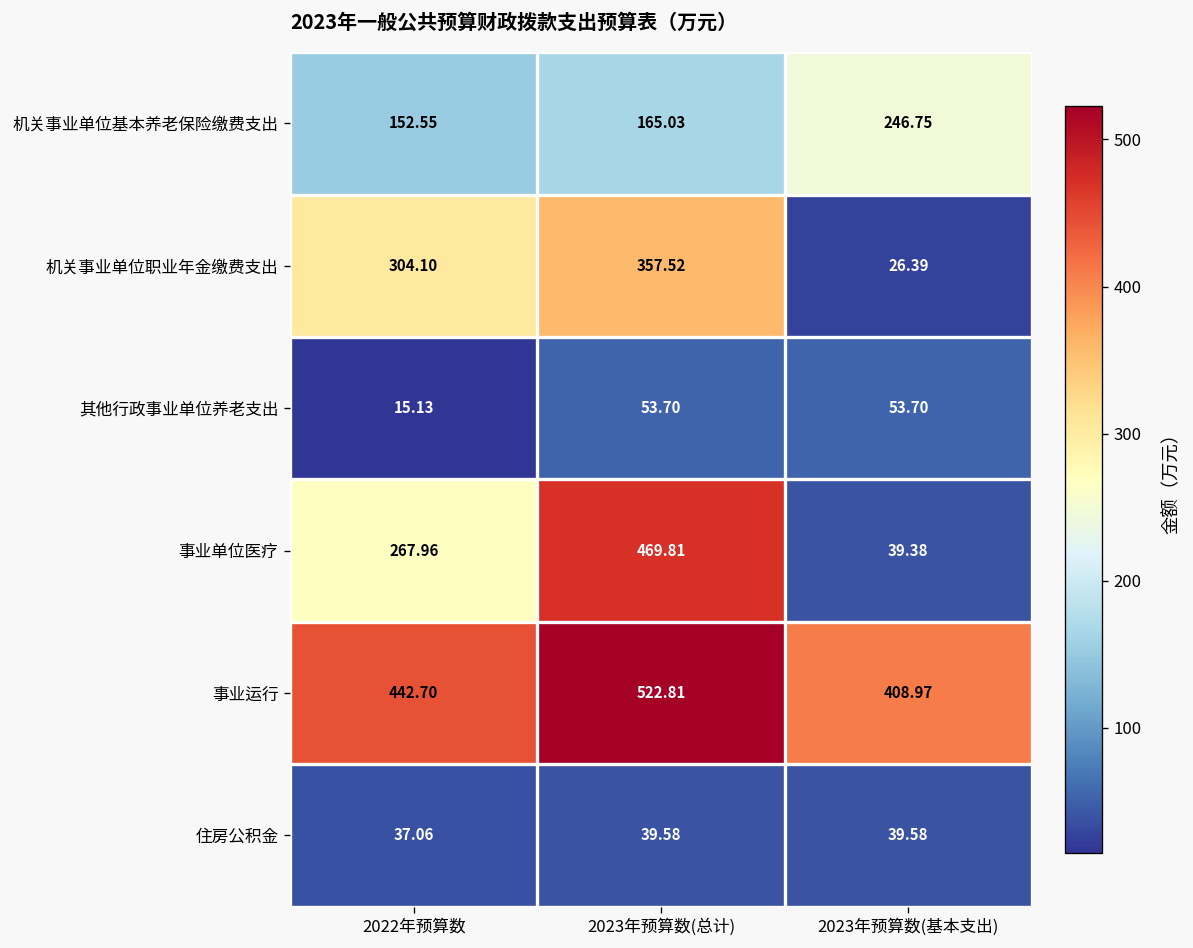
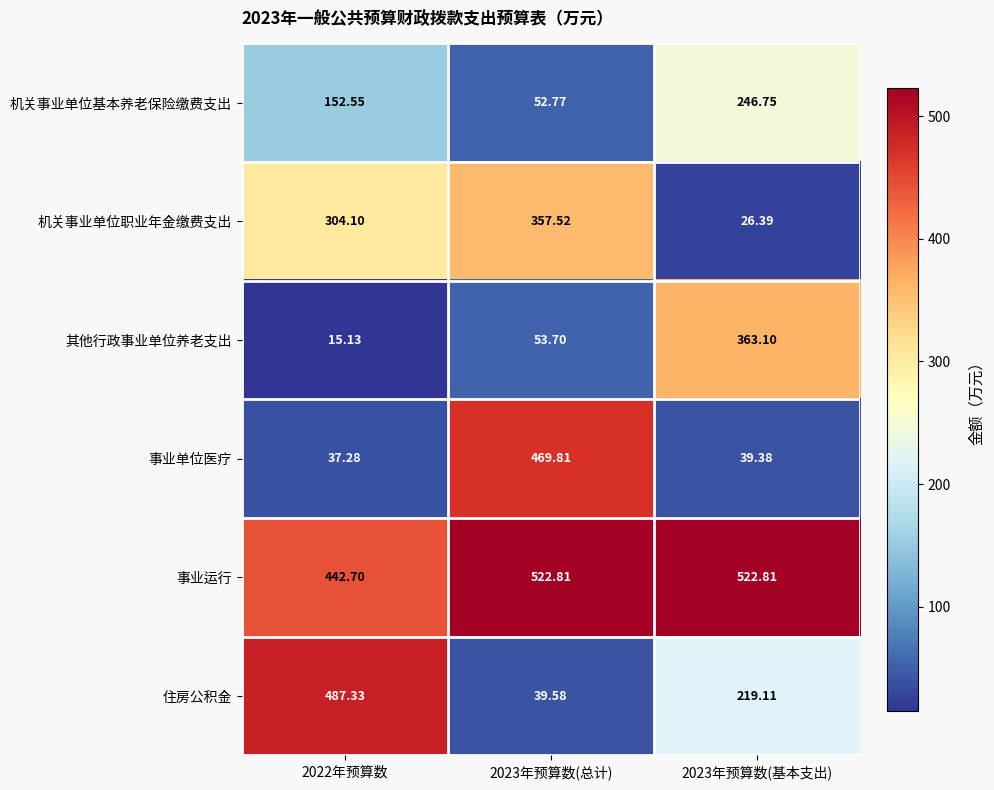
机关事业单位基本养老保险缴费支出, 2023年预算数(总计): 165.03 -> 52.77
其他行政事业单位养老支出, 2023年预算数(基本支出): 53.70 -> 363.10
事业单位医疗, 2022年预算数: 267.96 -> 37.28
事业运行, 2023年预算数(基本支出): 408.97 -> 522.81
住房公积金, 2022年预算数: 37.06 -> 487.33
住房公积金, 2023年预算数(基本支出): 39.58 -> 219.11
